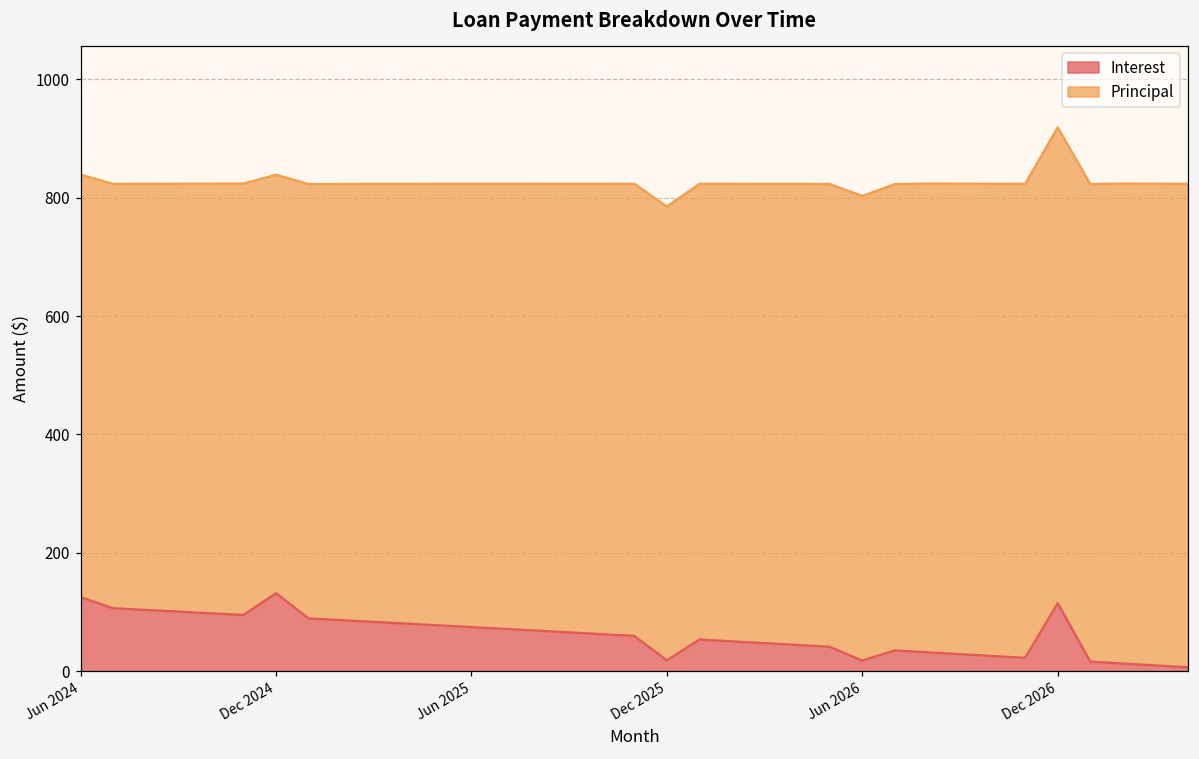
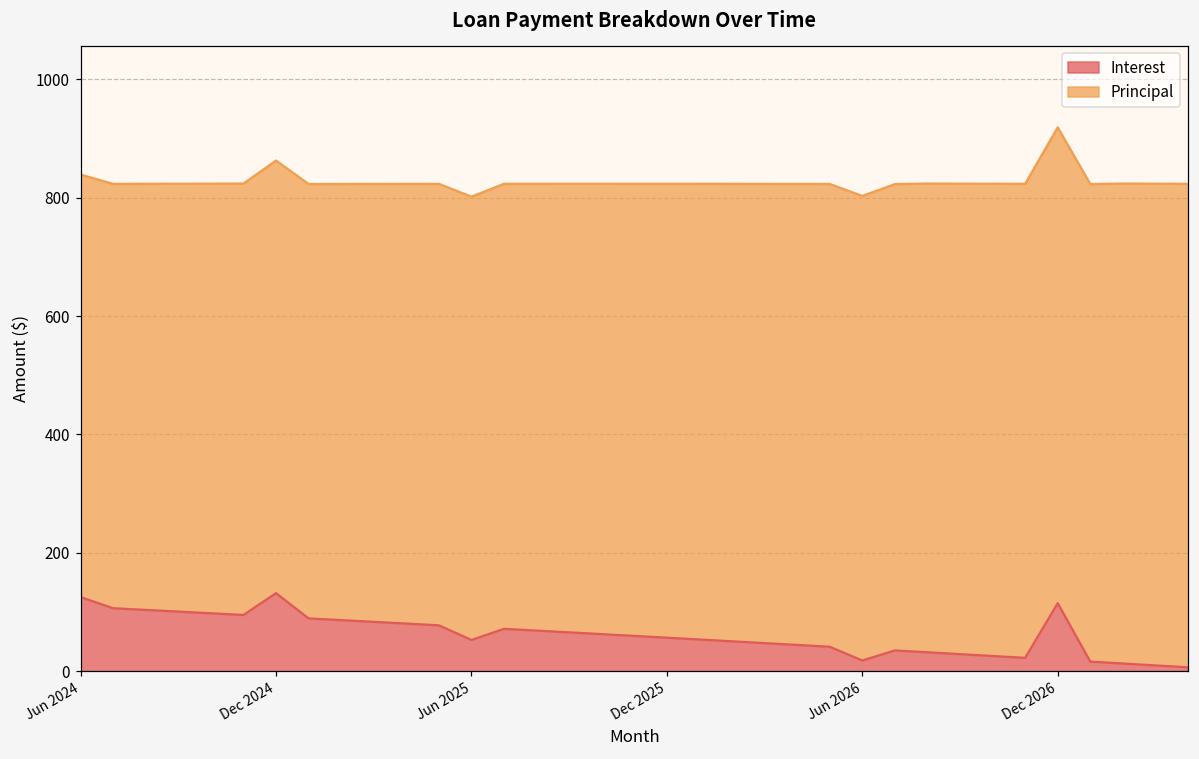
Principal, Dec 2024: 710 -> 730
Interest, Jun 2025: 70 -> 50
Interest, Dec 2025: 20 -> 60
